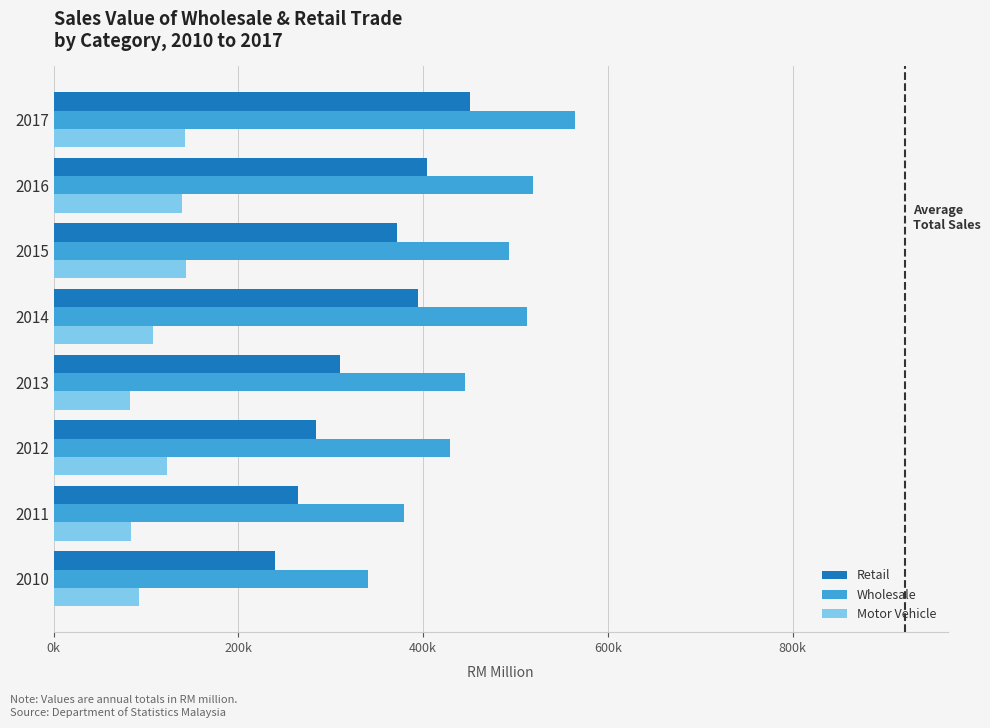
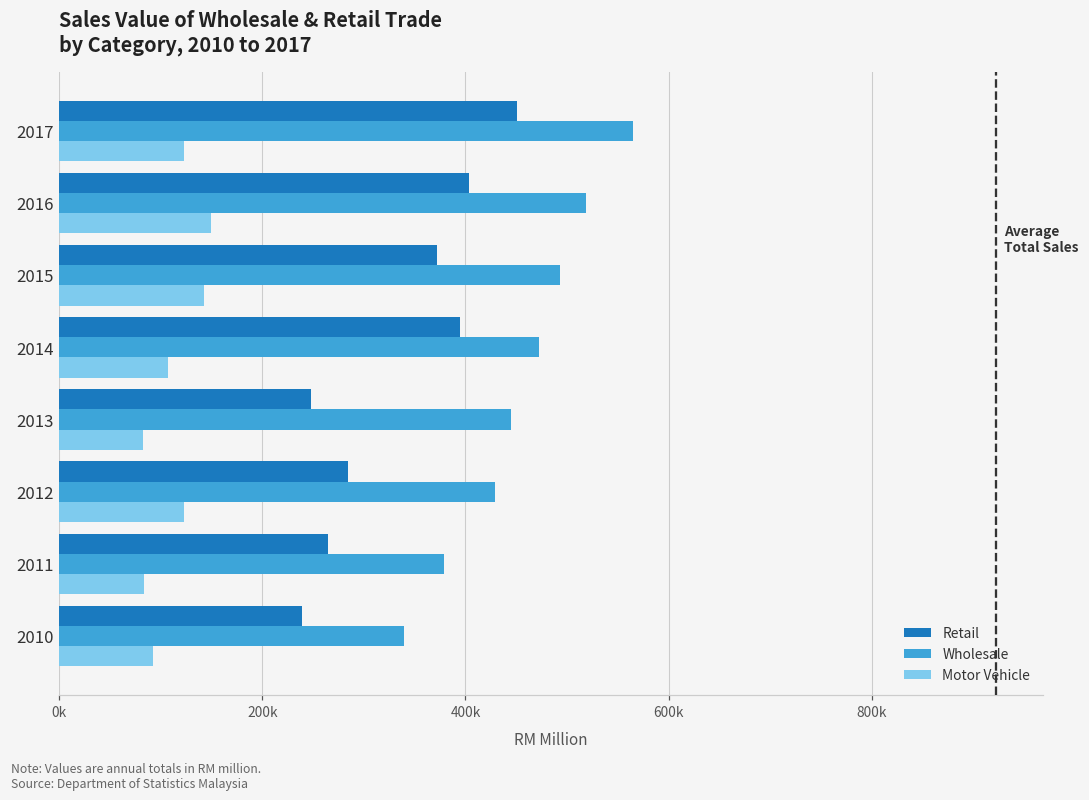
Motor Vehicle, 2017: 140000 -> 120000
Motor Vehicle, 2016: 140000 -> 150000
Wholesale, 2014: 510000 -> 470000
Retail, 2013: 310000 -> 250000
